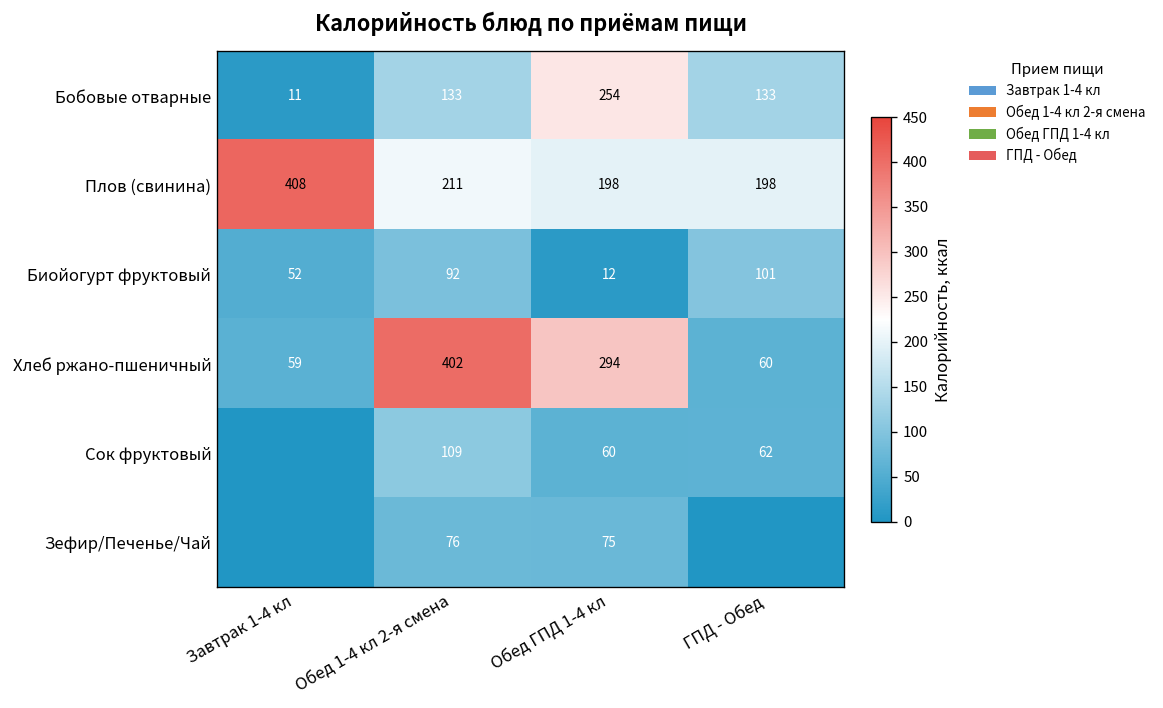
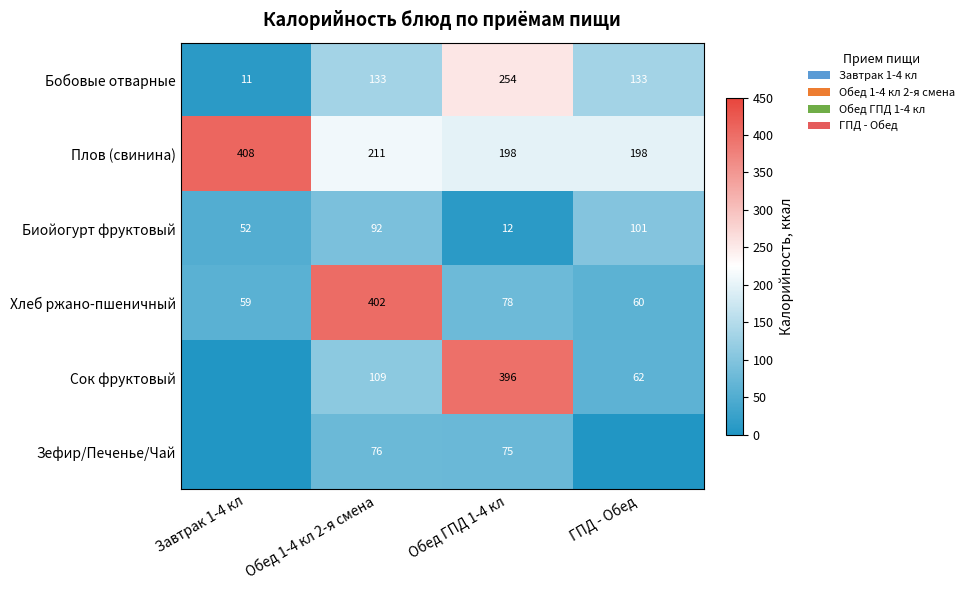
Хлеб ржано-пшеничный, Обед ГПД 1-4 кл: 294 -> 78
Сок фруктовый, Обед ГПД 1-4 кл: 60 -> 396
